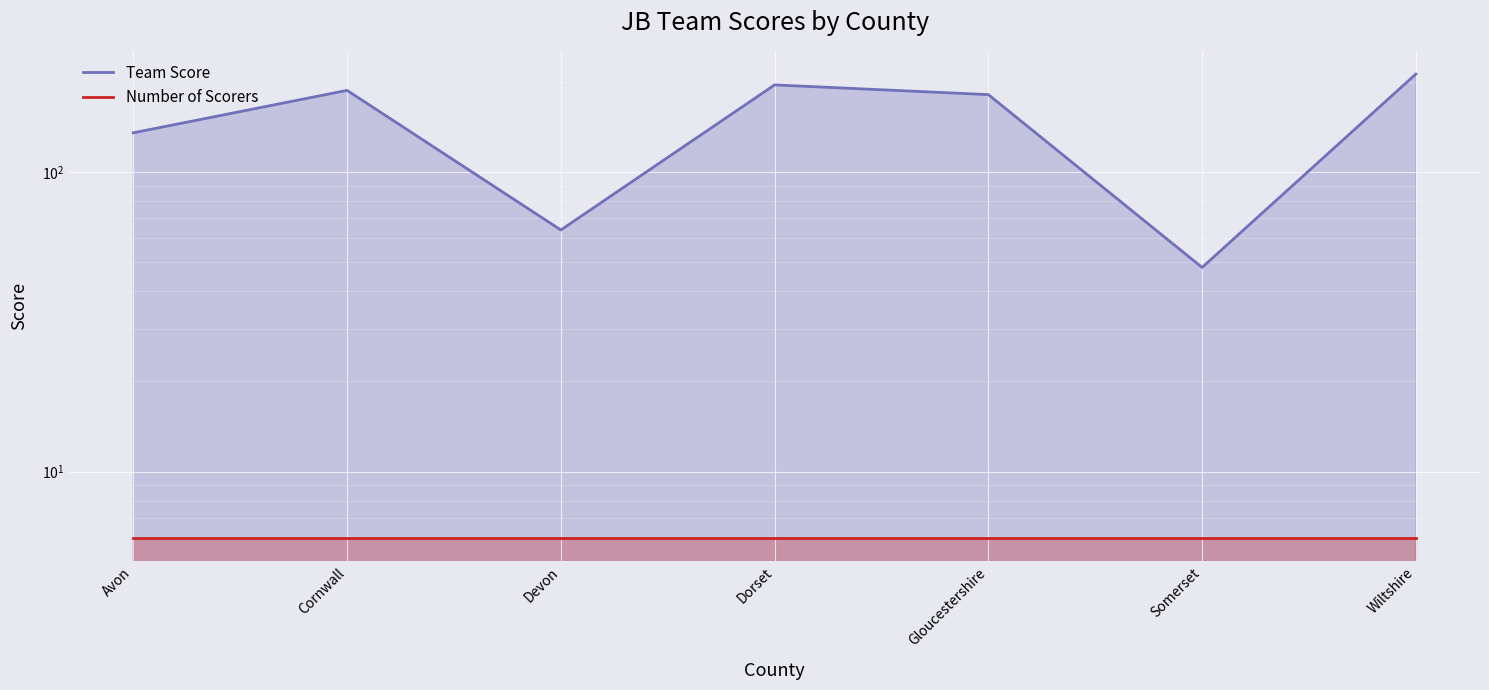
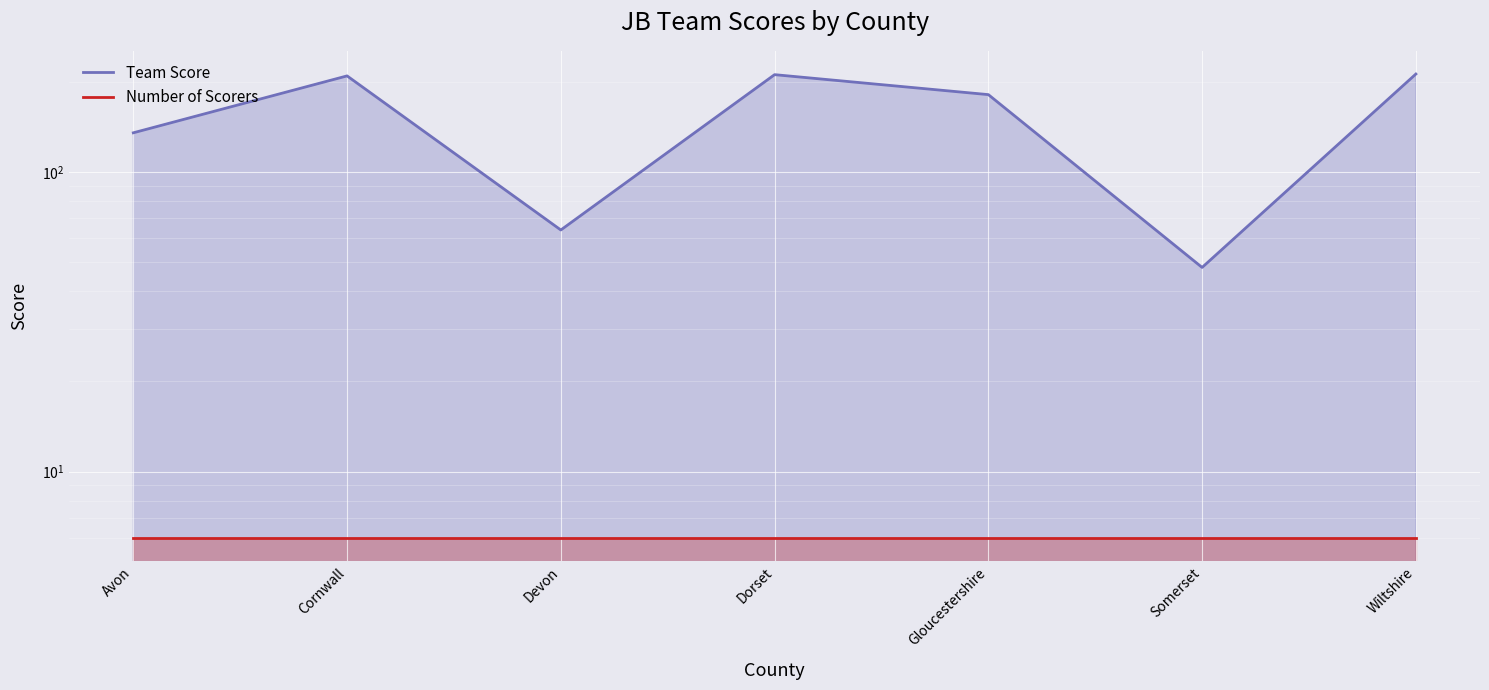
Team Score, Cornwall: 190 -> 210
Team Score, Dorset: 200 -> 210
